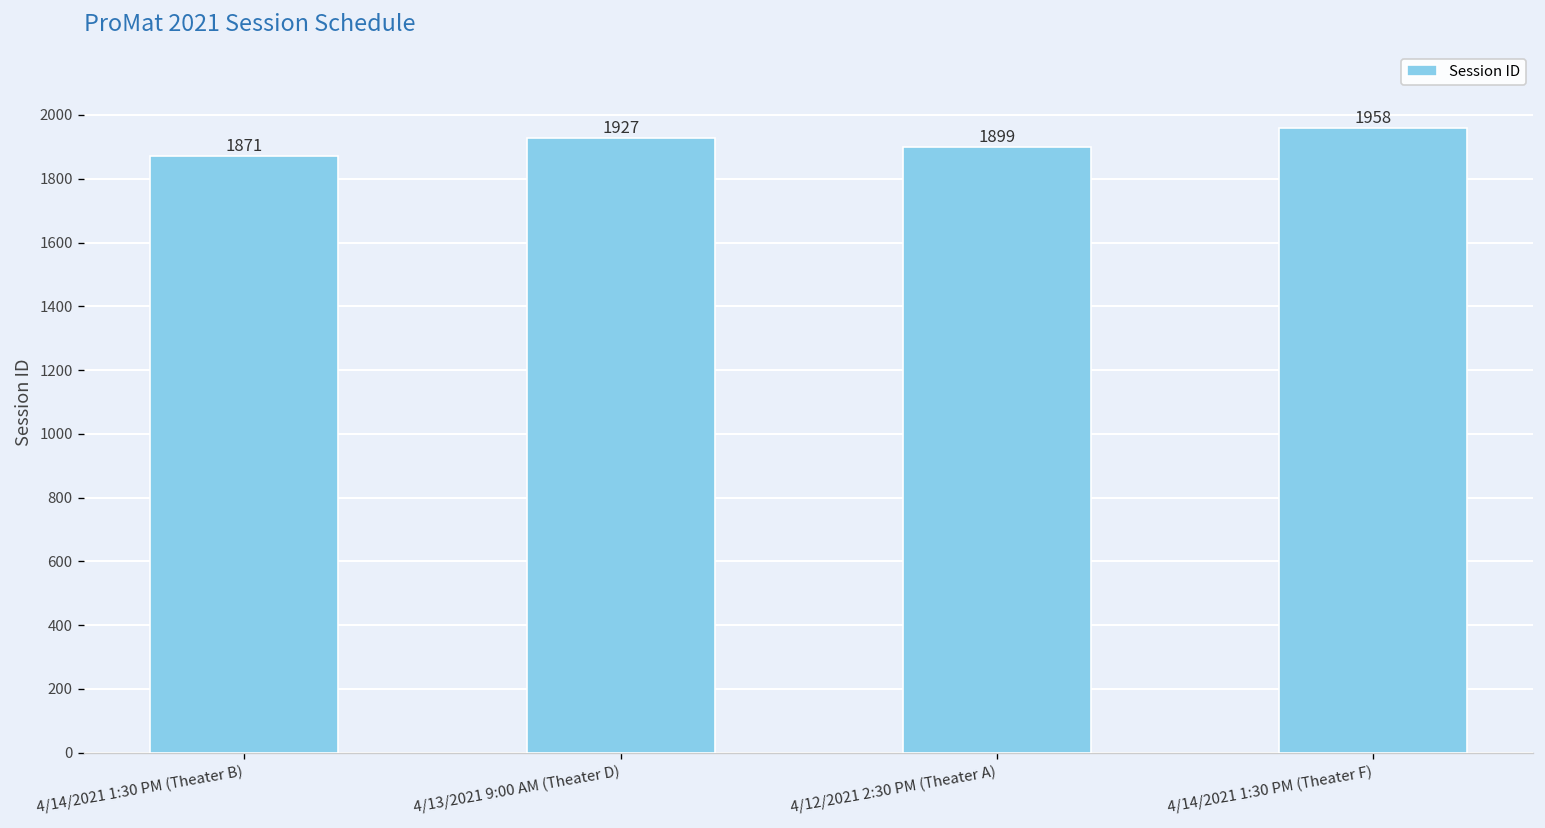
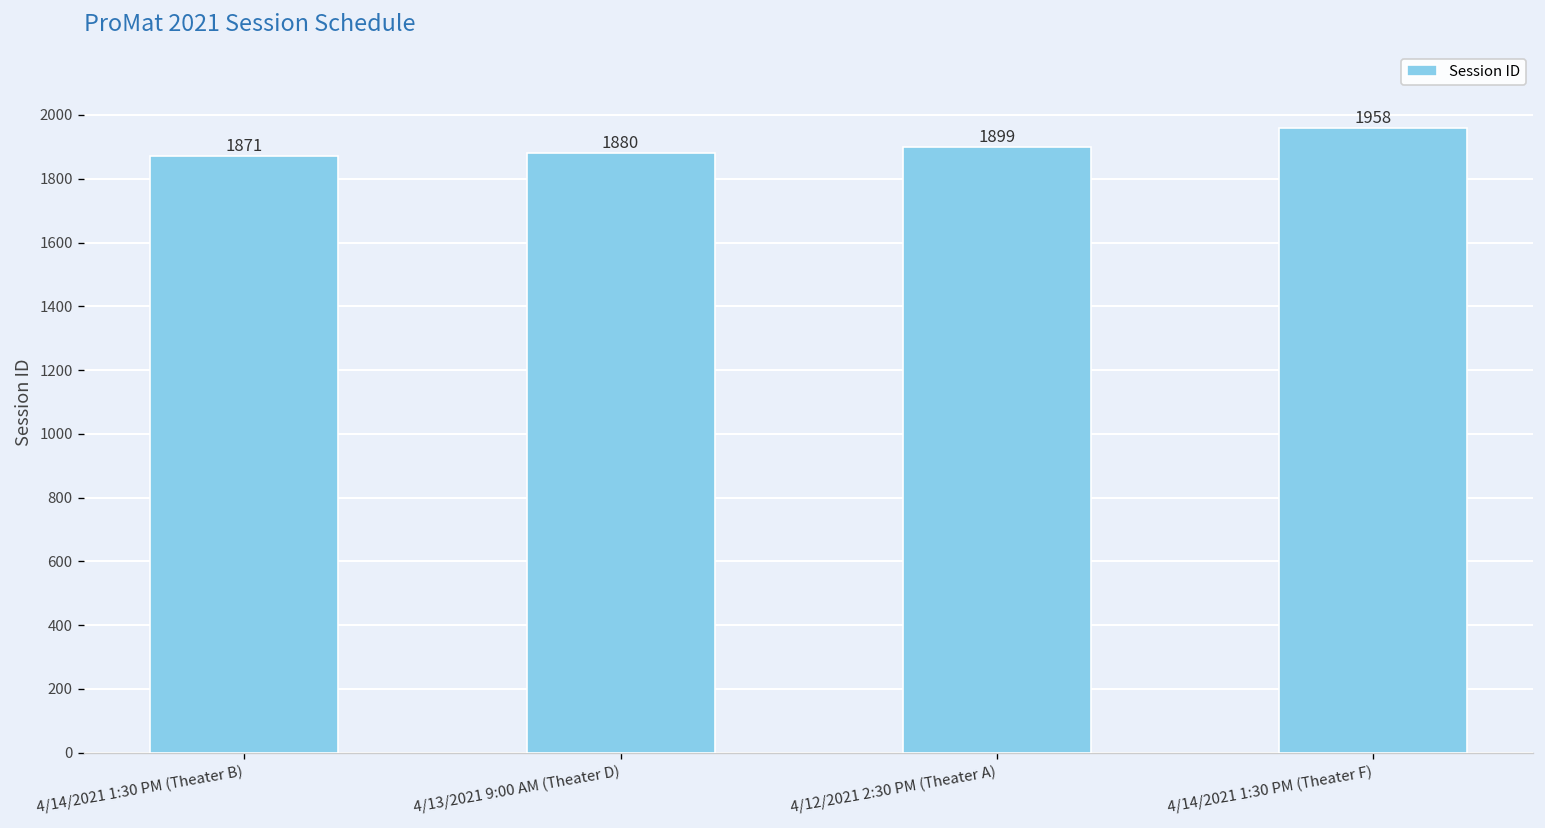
4/13/2021 9:00 AM (Theater D): 1927 -> 1880
